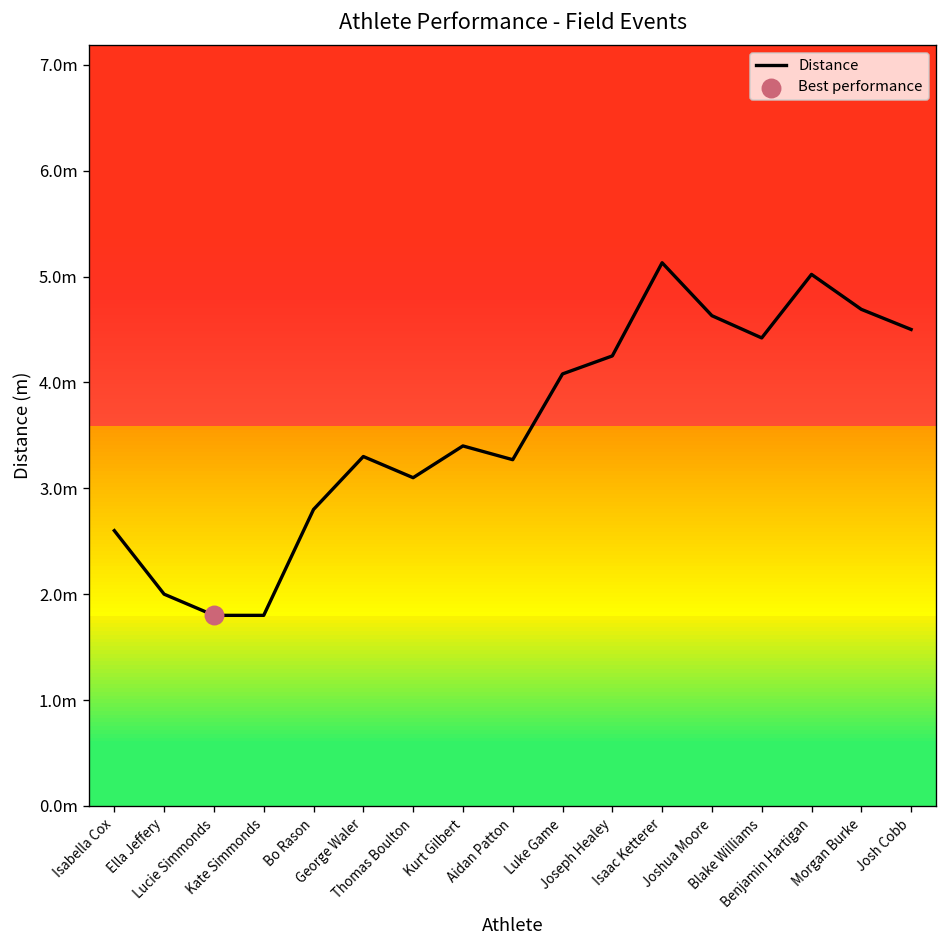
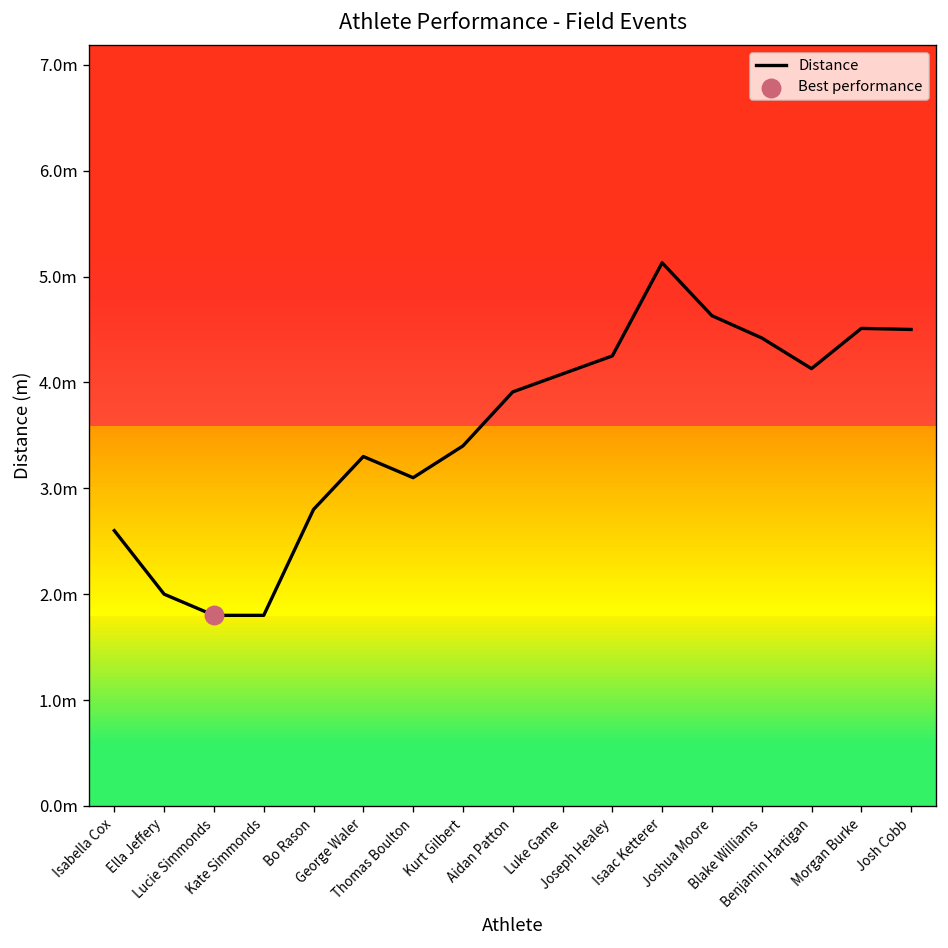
Distance, Aidan Patton: 3.3m -> 3.9m
Distance, Benjamin Hartigan: 5.0m -> 4.1m
Distance, Morgan Burke: 4.7m -> 4.5m
